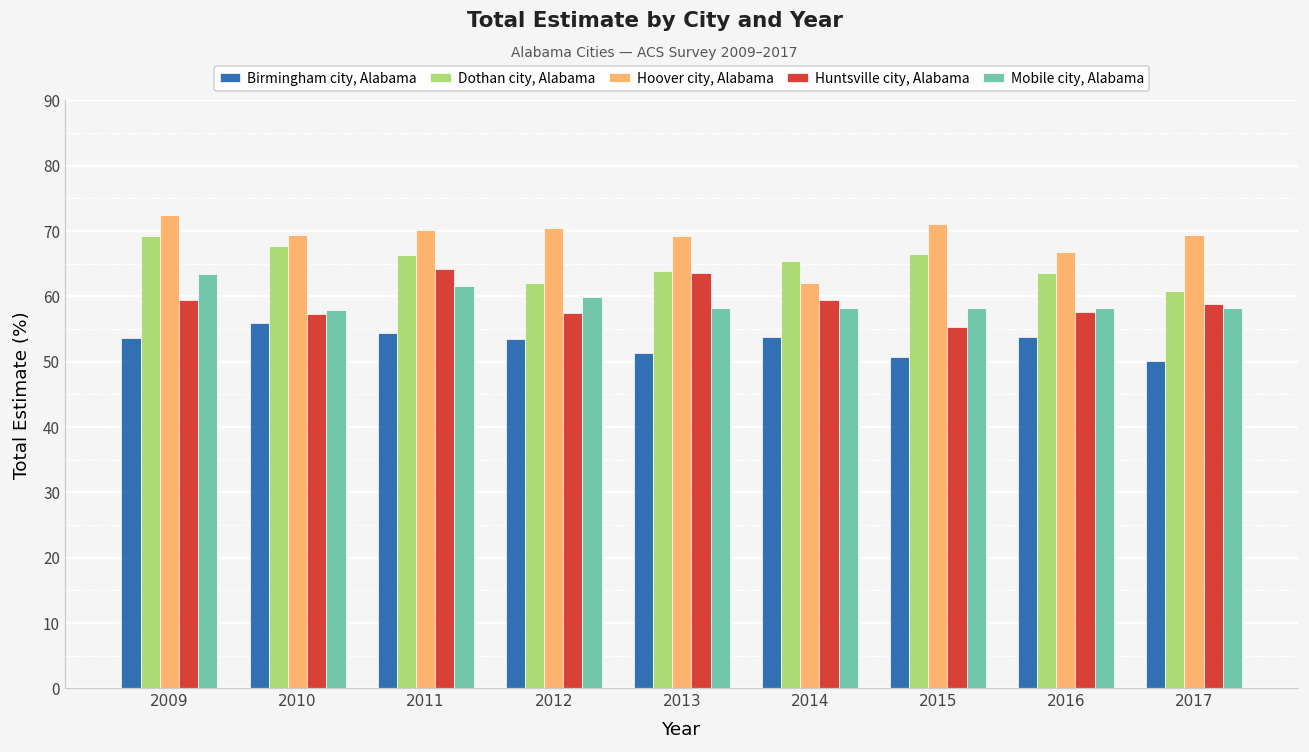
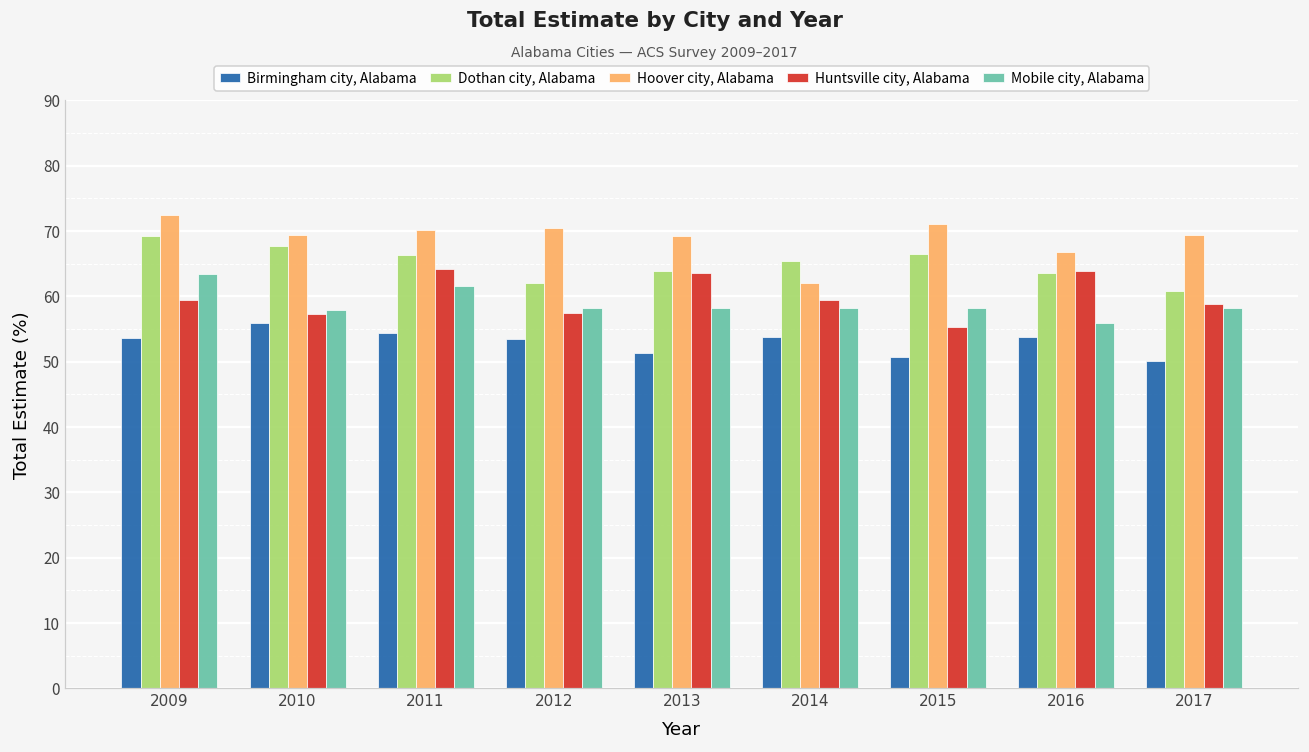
Mobile city, Alabama, 2012: 60 -> 58
Huntsville city, Alabama, 2016: 58 -> 64
Mobile city, Alabama, 2016: 58 -> 56
